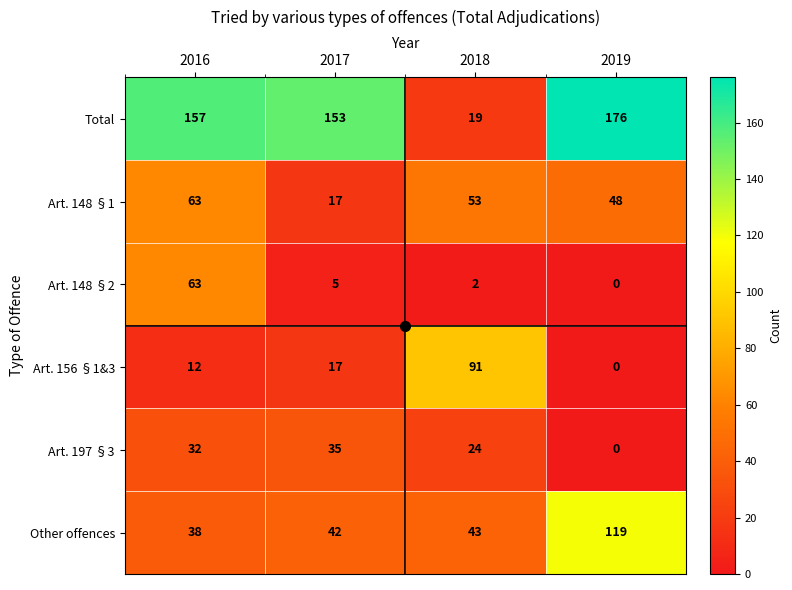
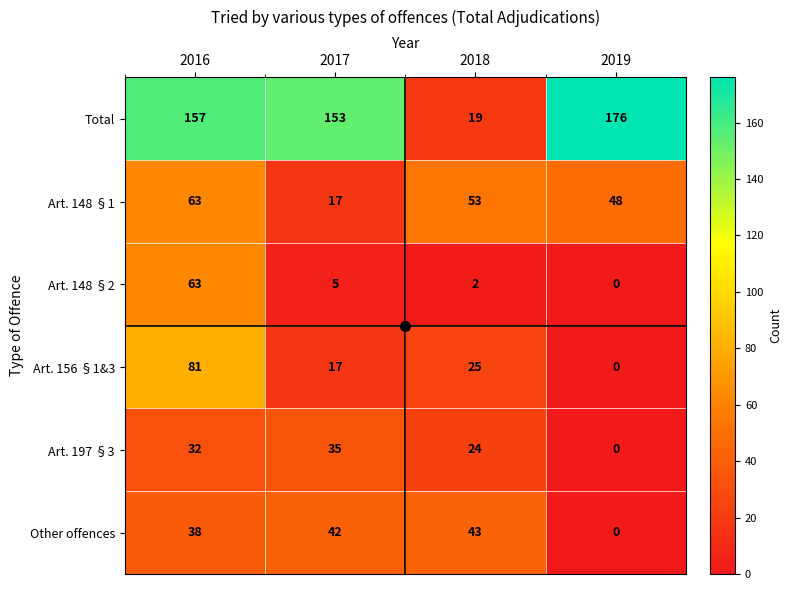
Art. 156 §1&3, 2016: 12 -> 81
Art. 156 §1&3, 2018: 91 -> 25
Other offences, 2019: 119 -> 0
